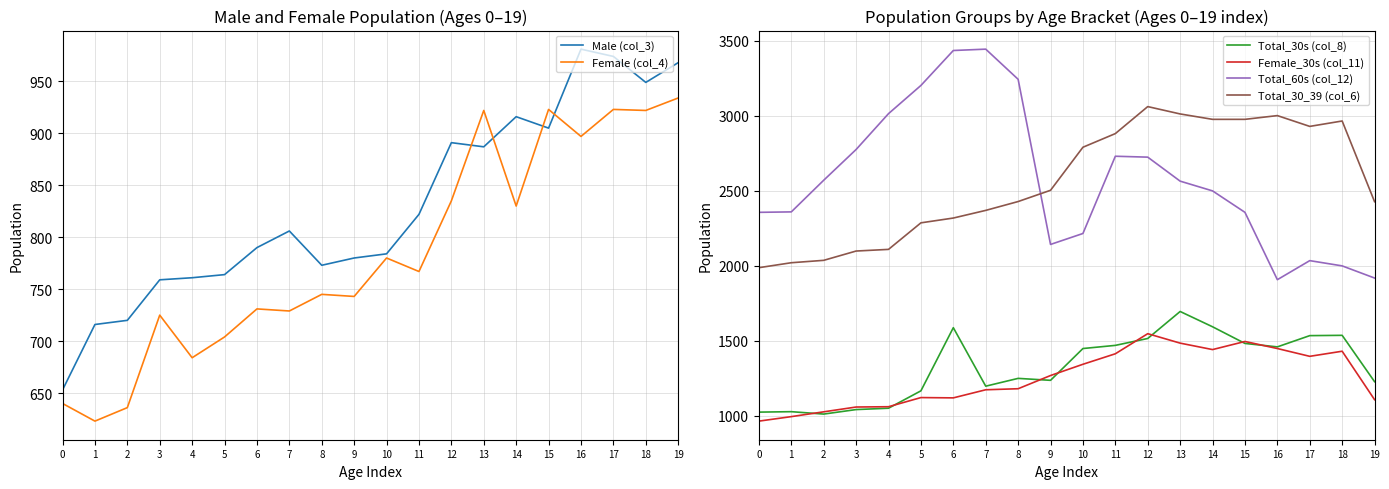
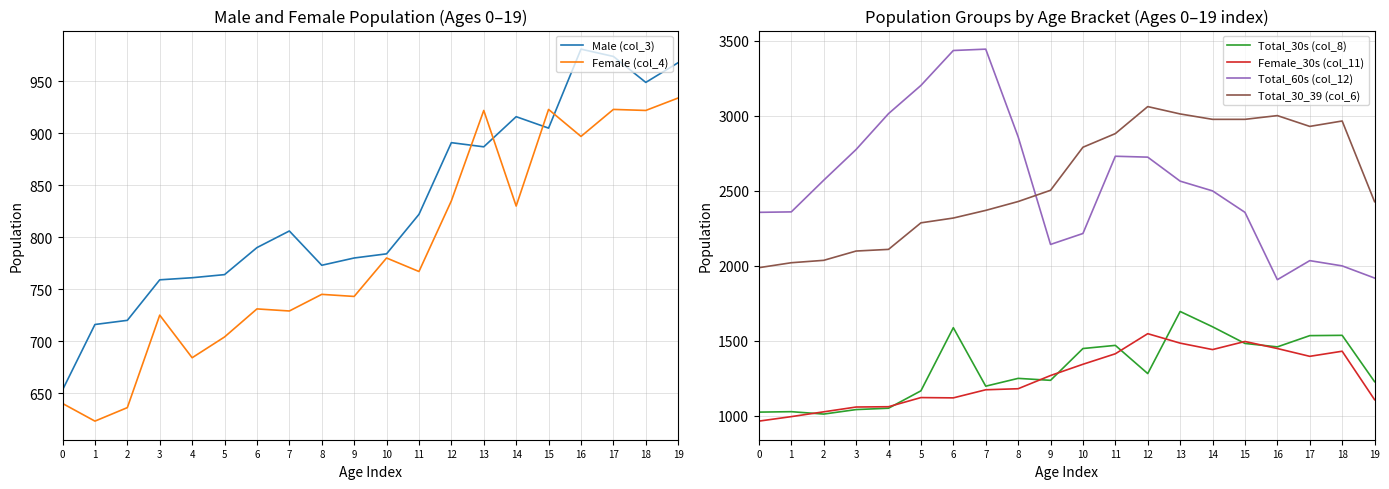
Population Groups by Age Bracket (Ages 0–19 index), Total_60s (col_12), 8: 3240 -> 2860
Population Groups by Age Bracket (Ages 0–19 index), Total_30s (col_8), 12: 1510 -> 1280
